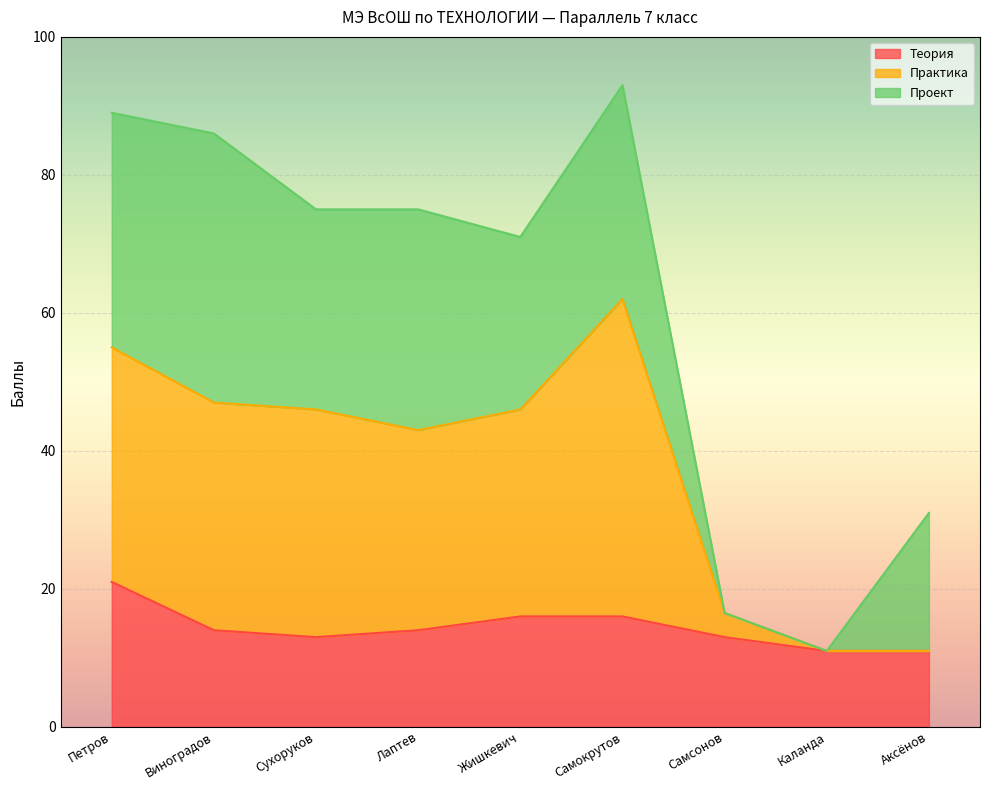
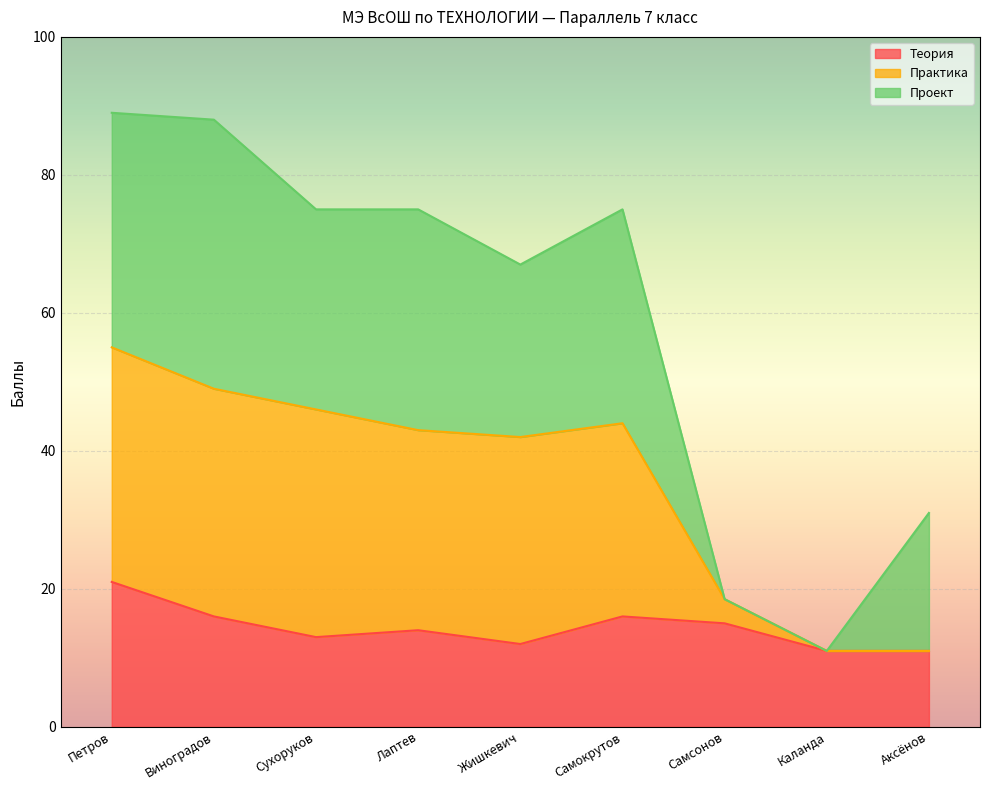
Теория, Виноградов: 14 -> 16
Теория, Жишкевич: 16 -> 12
Практика, Самокрутов: 46 -> 28
Теория, Самсонов: 13 -> 15
